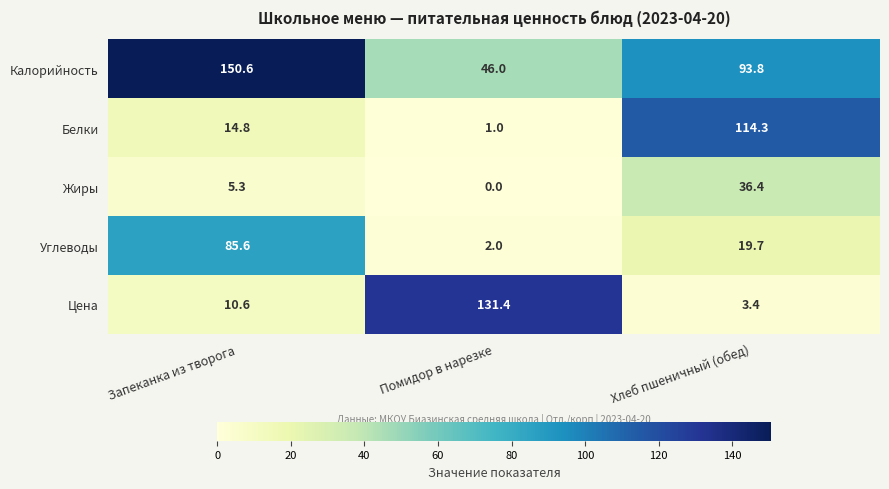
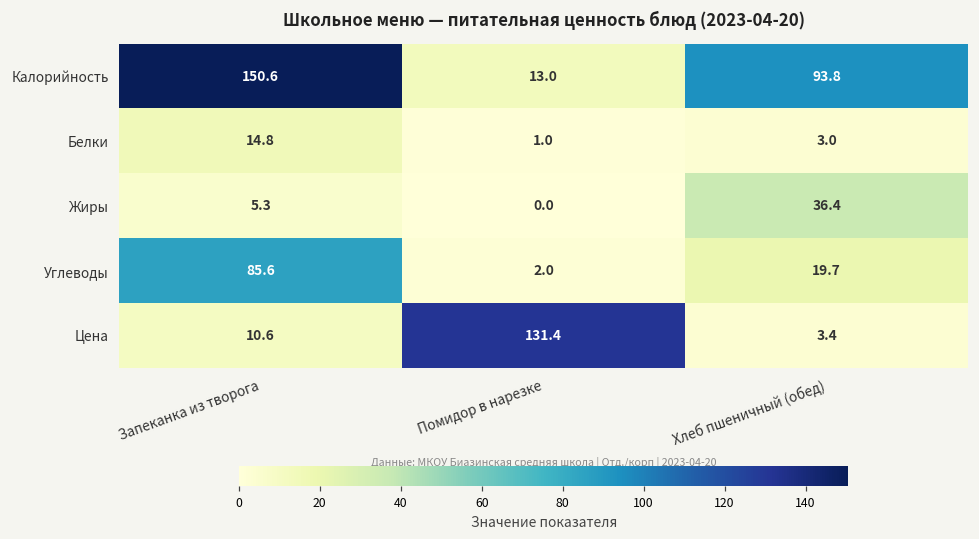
Калорийность, Помидор в нарезке: 46.0 -> 13.0
Белки, Хлеб пшеничный (обед): 114.3 -> 3.0
